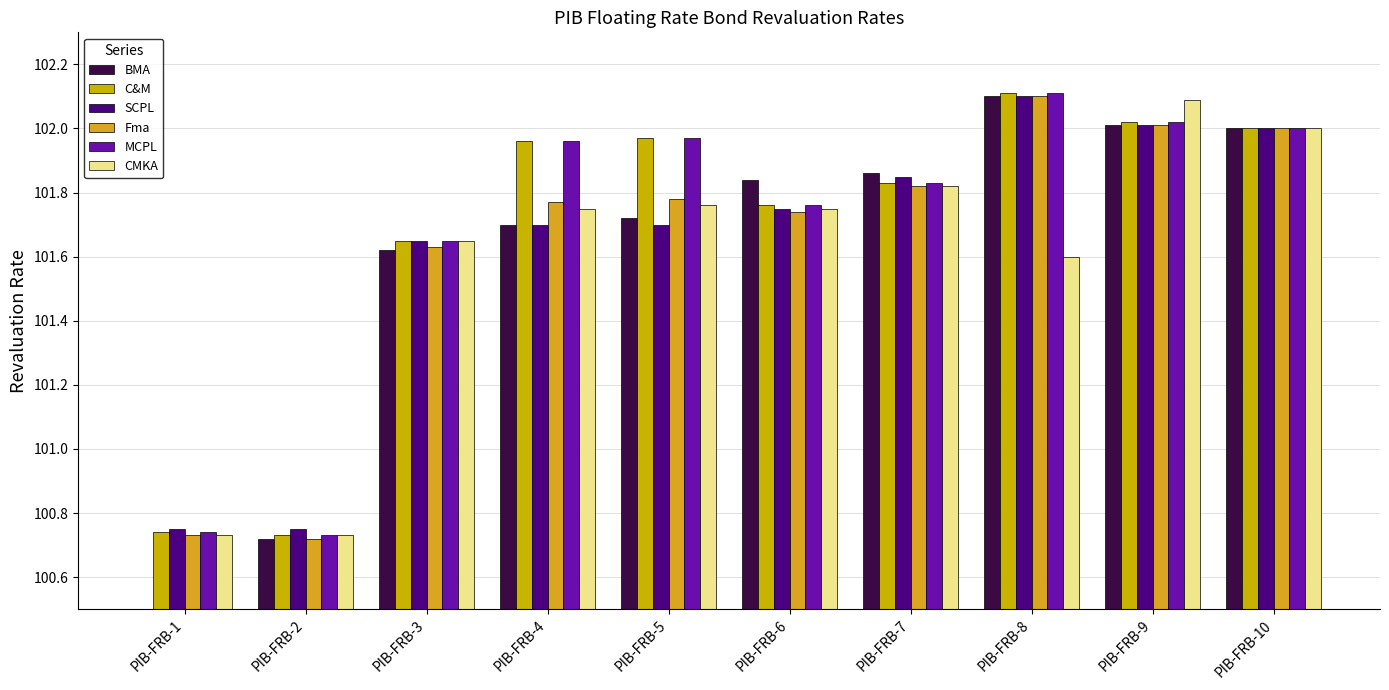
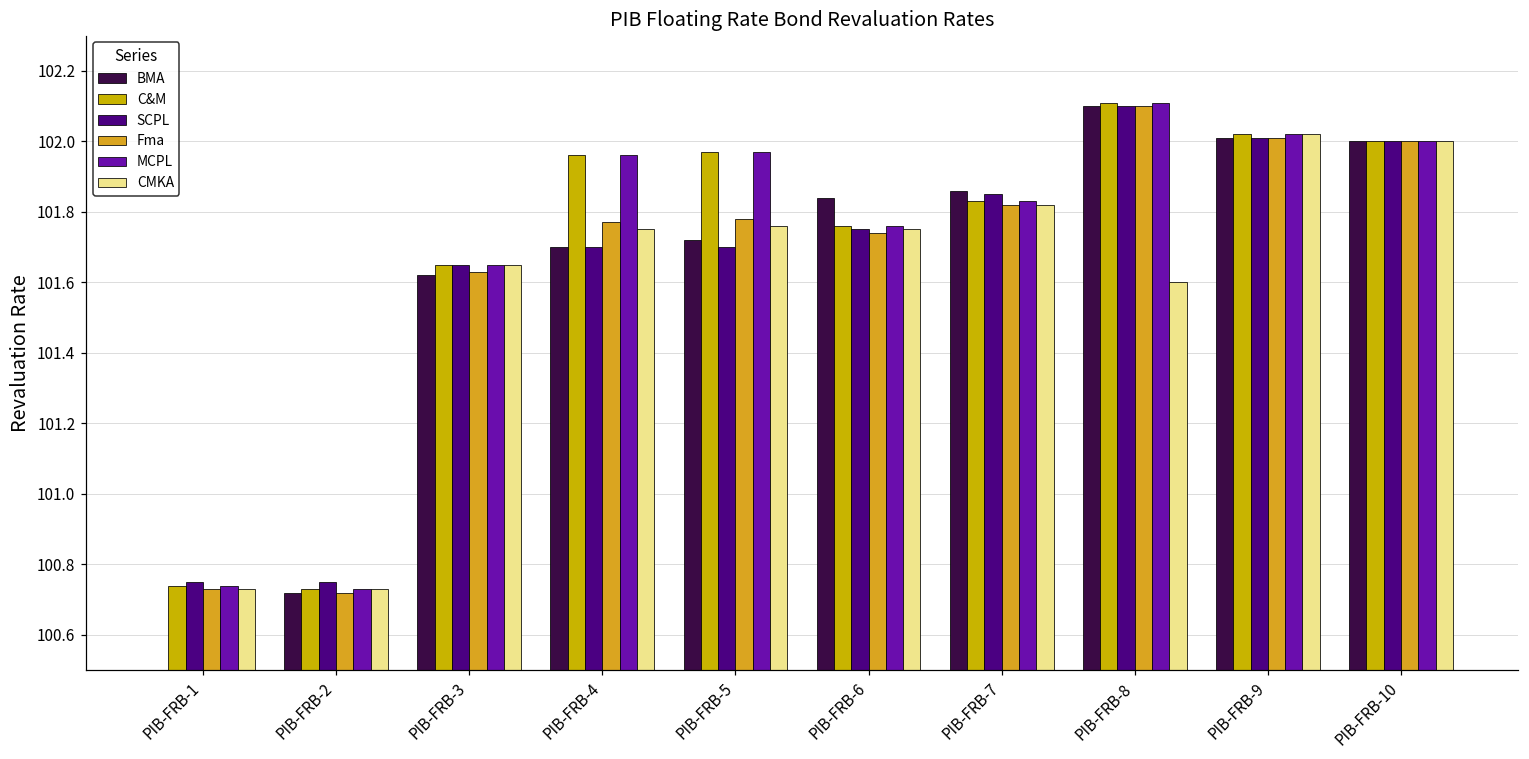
CMKA, PIB-FRB-9: 102.09 -> 102.02
